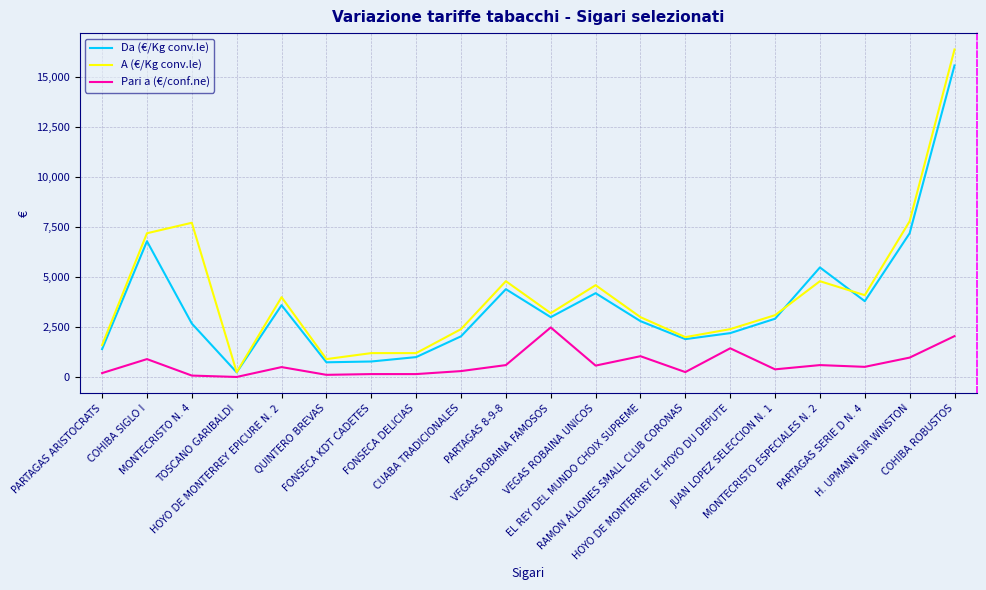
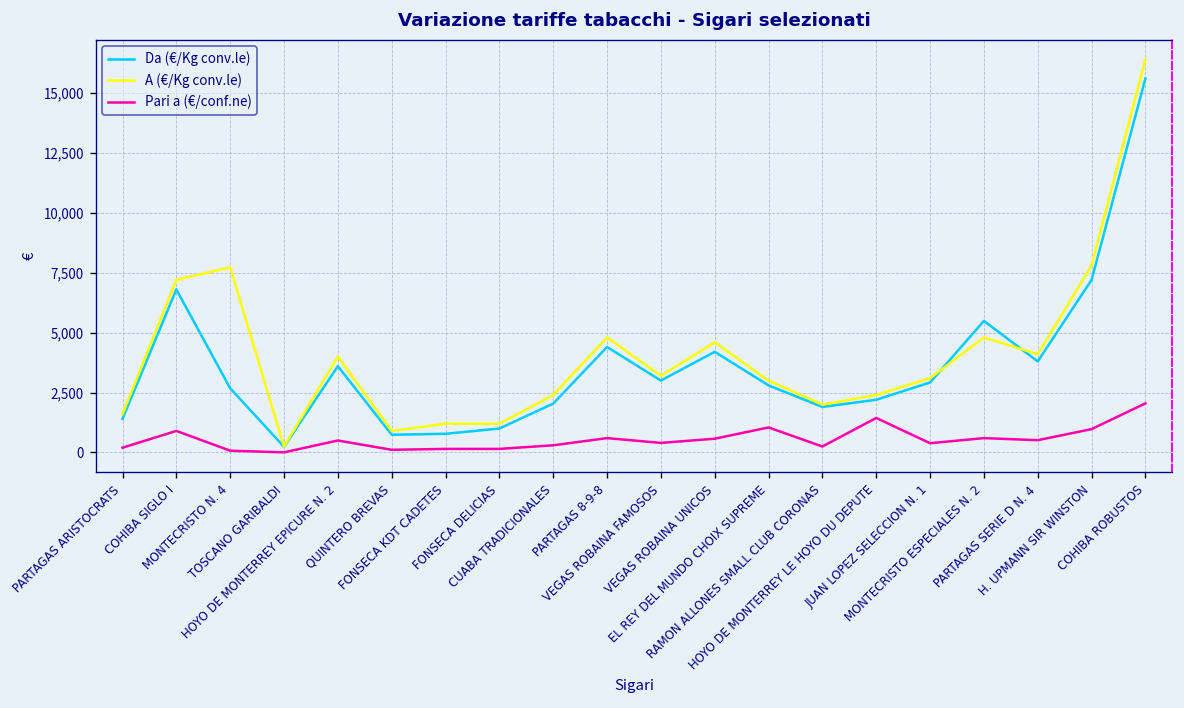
Pari a (€/conf.ne), VEGAS ROBAINA FAMOSOS: 2,500 -> 400
